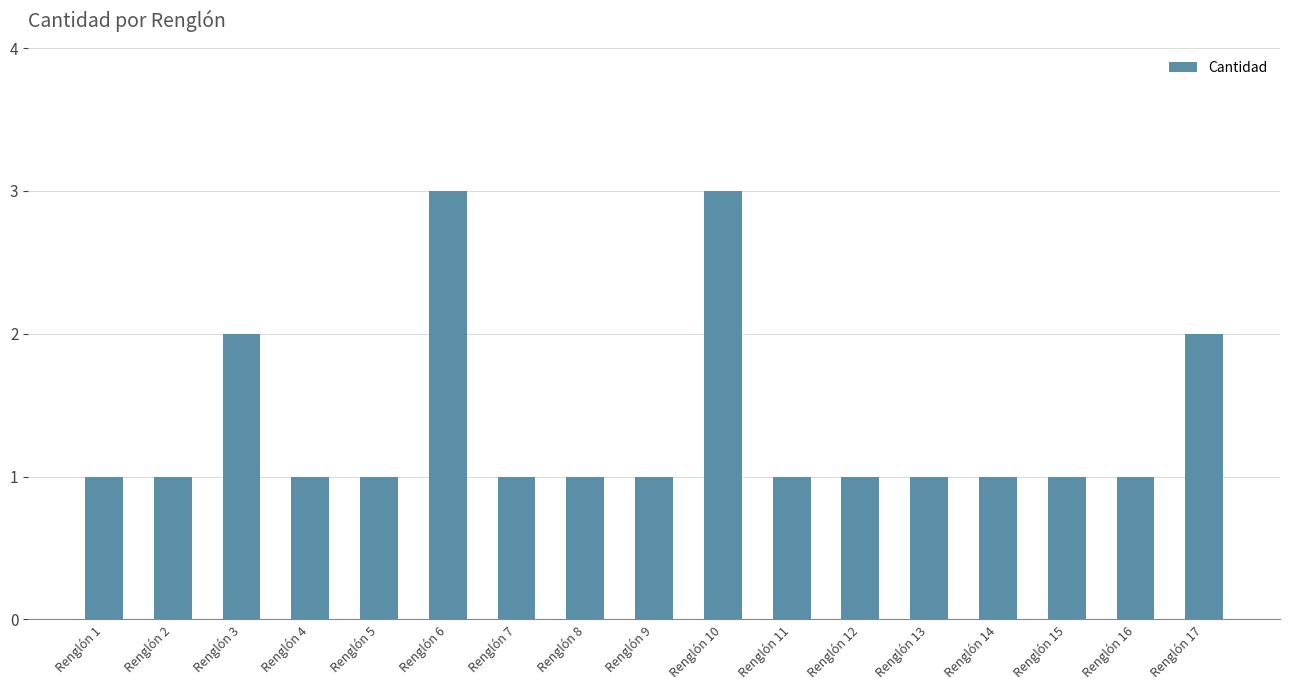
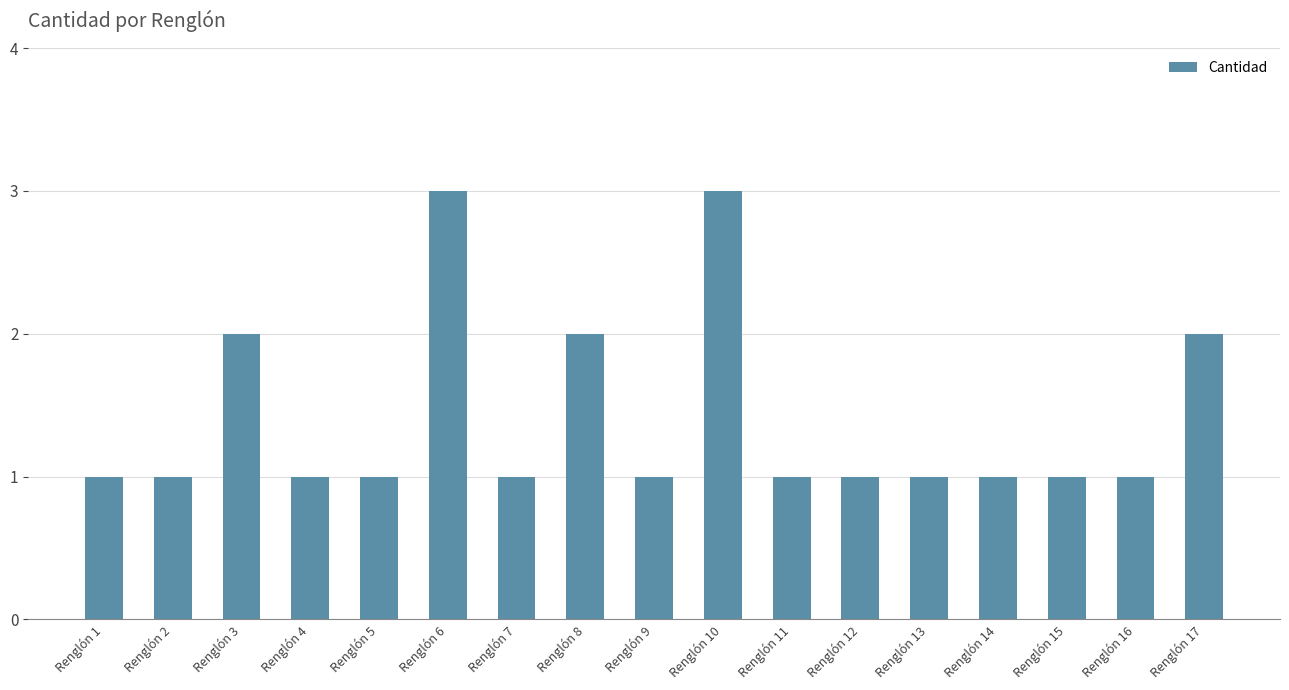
Renglón 8: 1 -> 2
